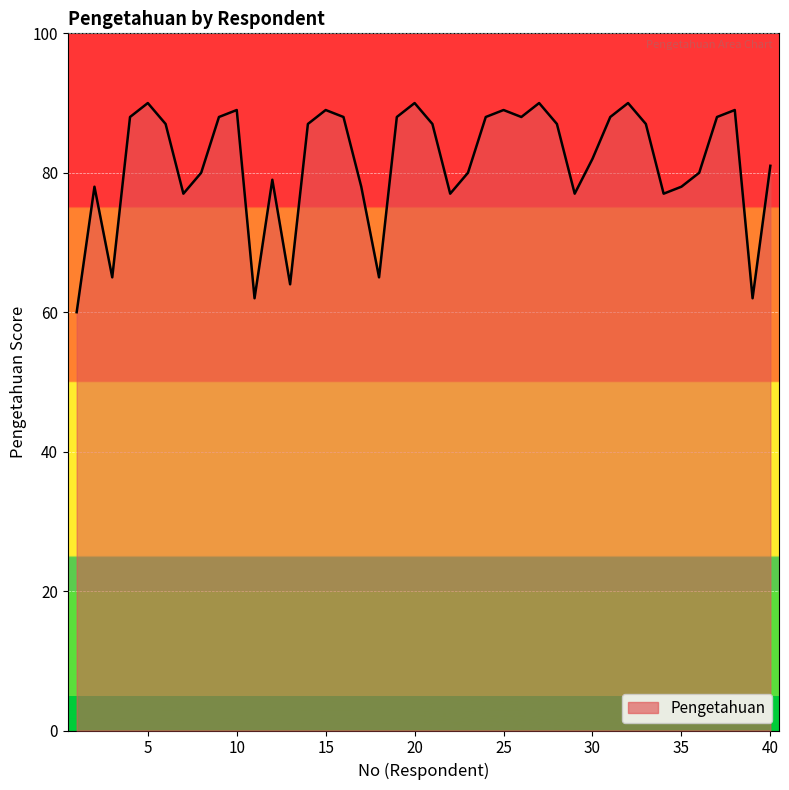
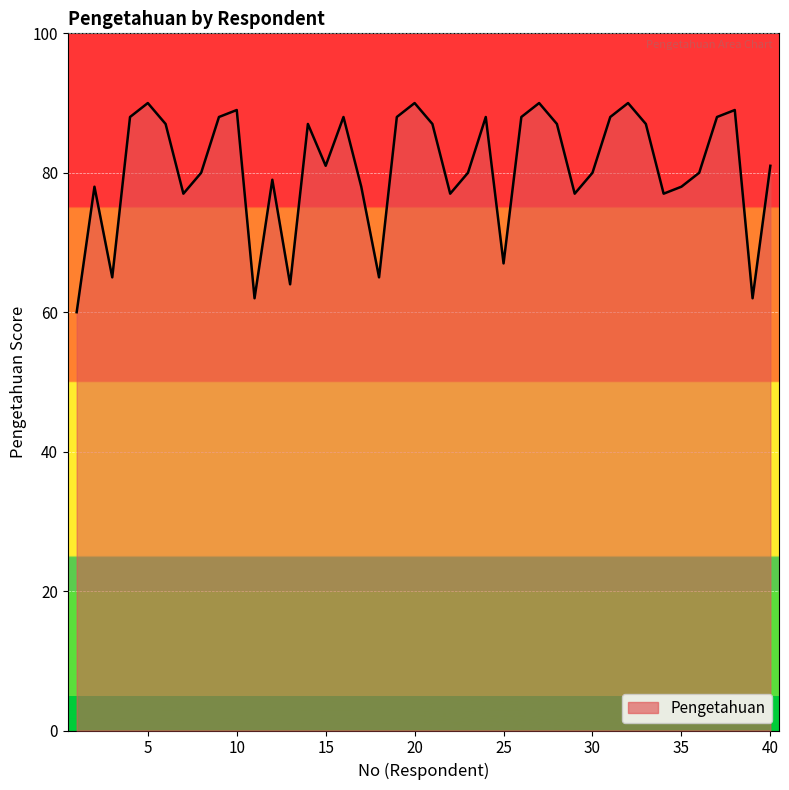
15: 89 -> 81
25: 89 -> 67
30: 82 -> 80
